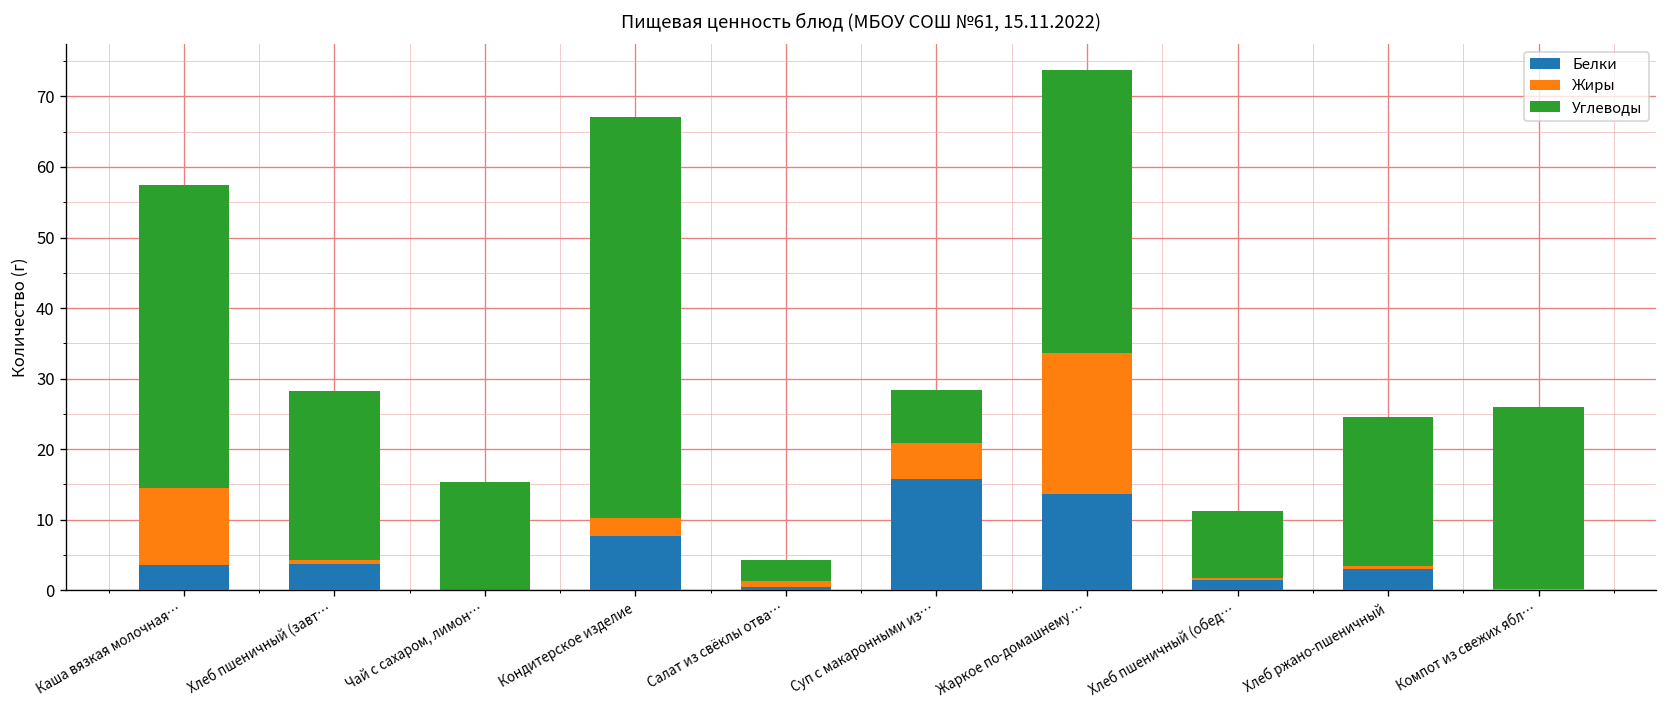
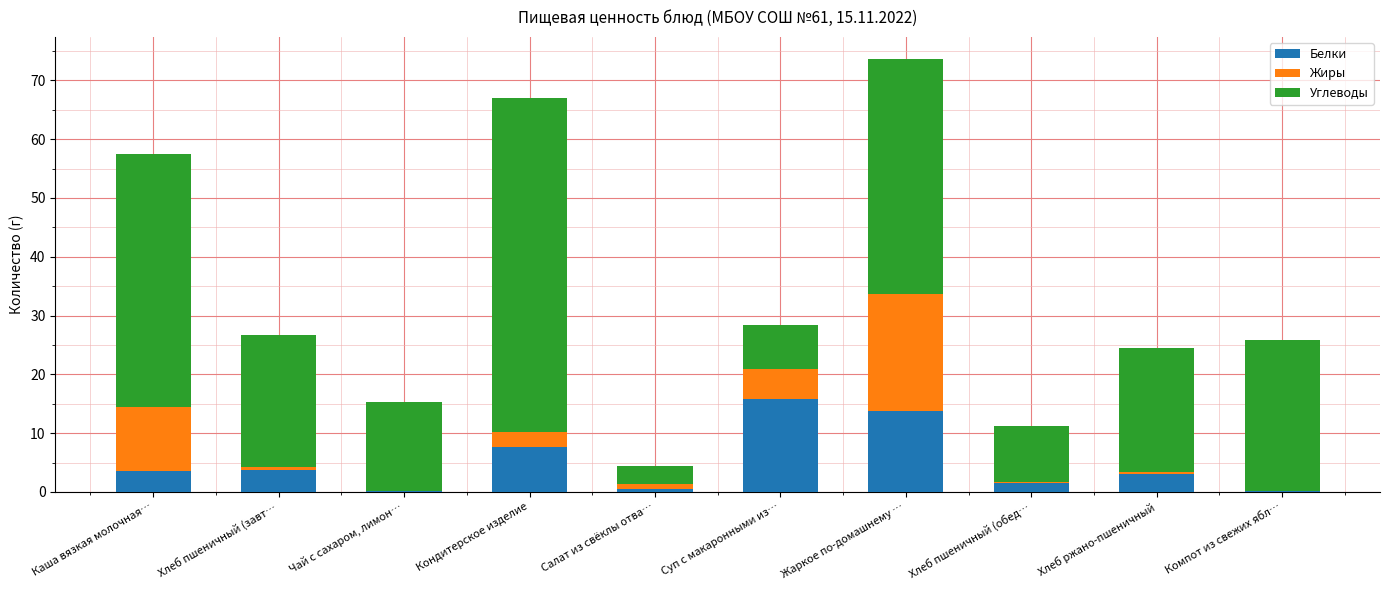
Углеводы, Хлеб пшеничный (завт…: 24 -> 22
